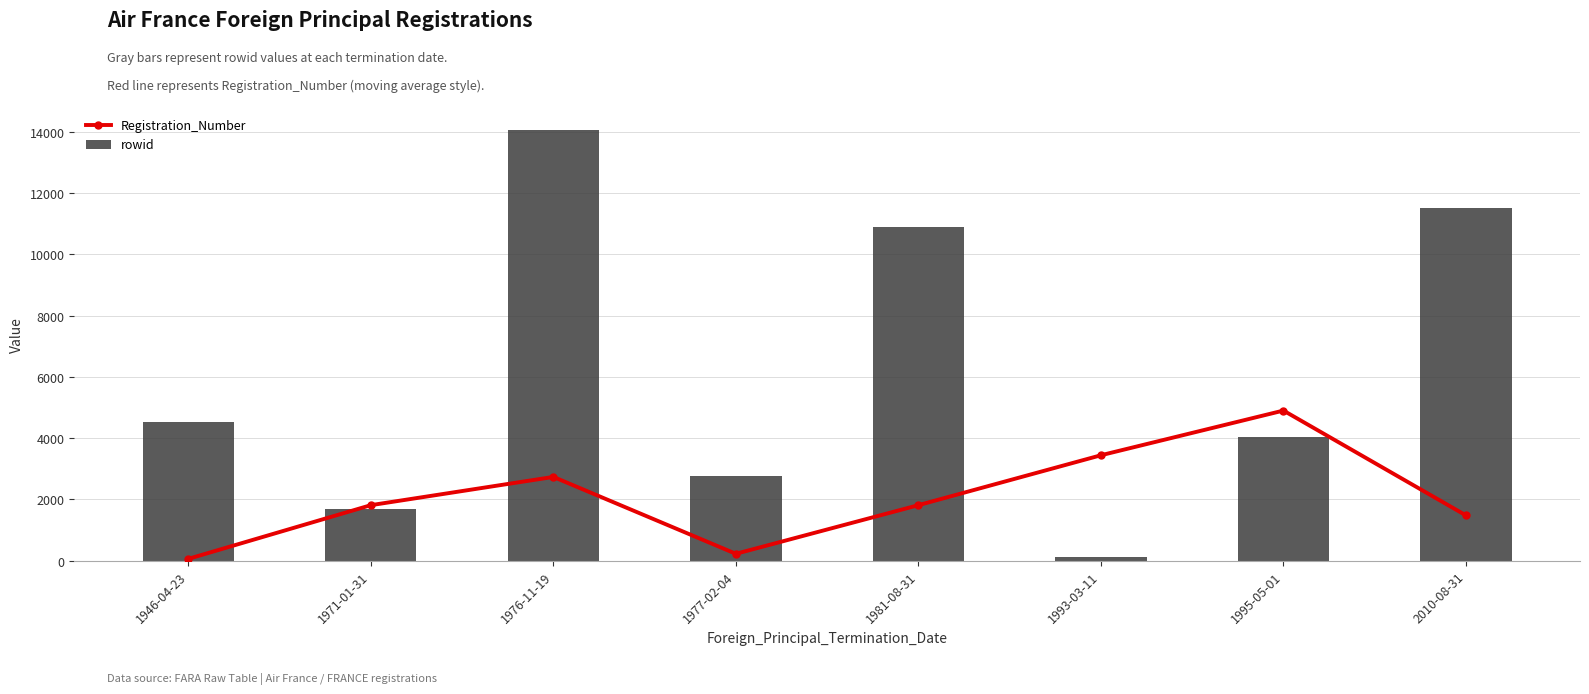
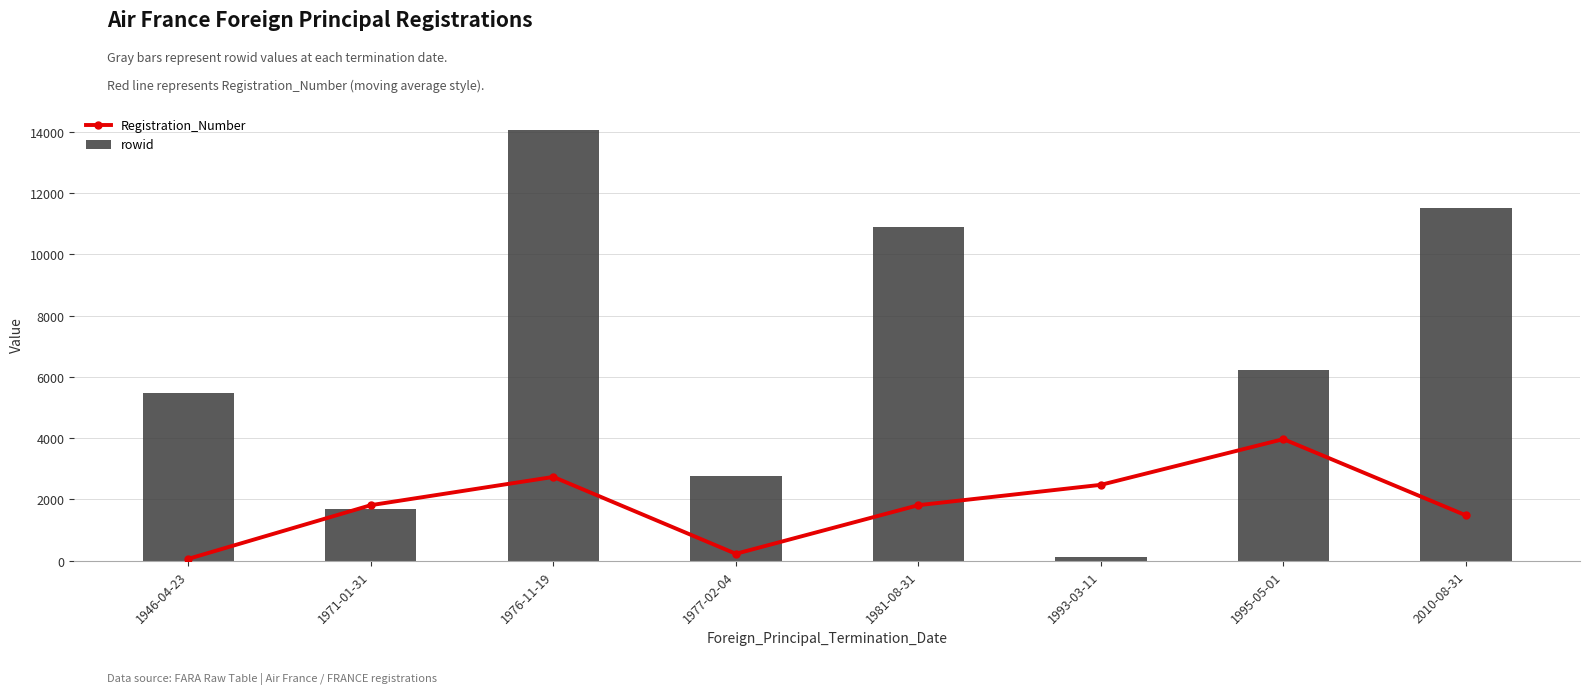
rowid, 1946-04-23: 4500 -> 5500
Registration_Number, 1993-03-11: 3400 -> 2500
Registration_Number, 1995-05-01: 4900 -> 4000
rowid, 1995-05-01: 4000 -> 6200
